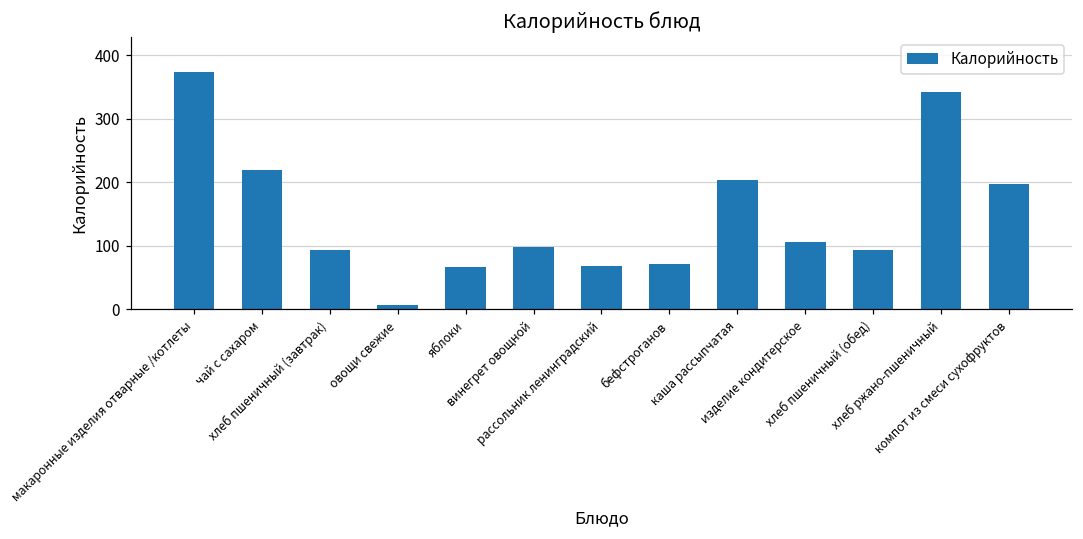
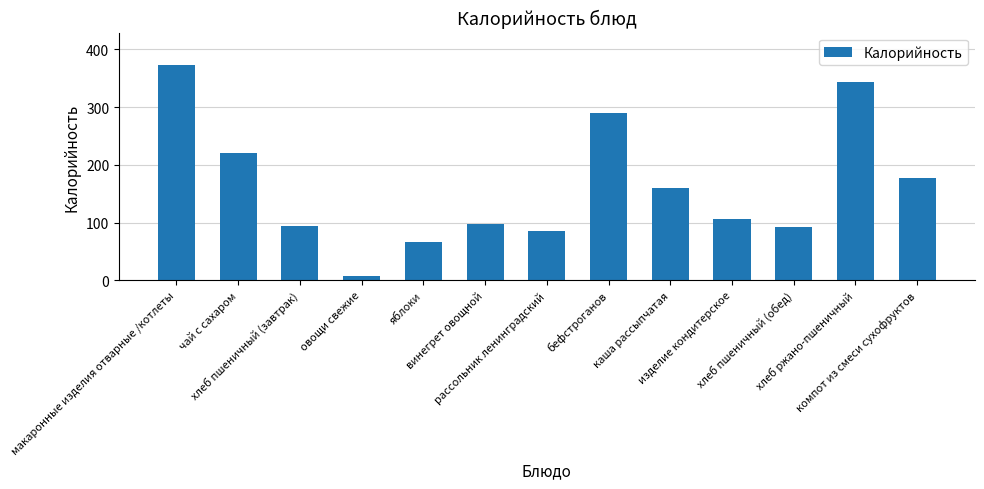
рассольник ленинградский: 70 -> 90
бефстроганов: 70 -> 290
каша рассыпчатая: 200 -> 160
компот из смеси сухофруктов: 200 -> 180
